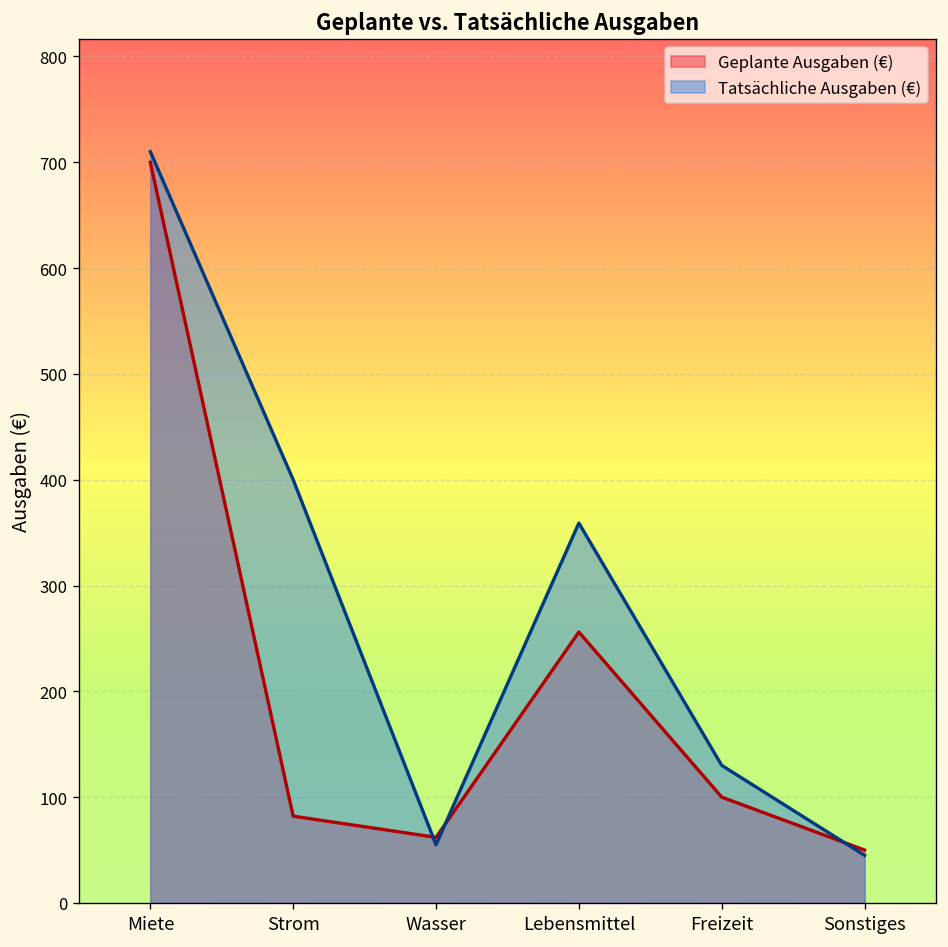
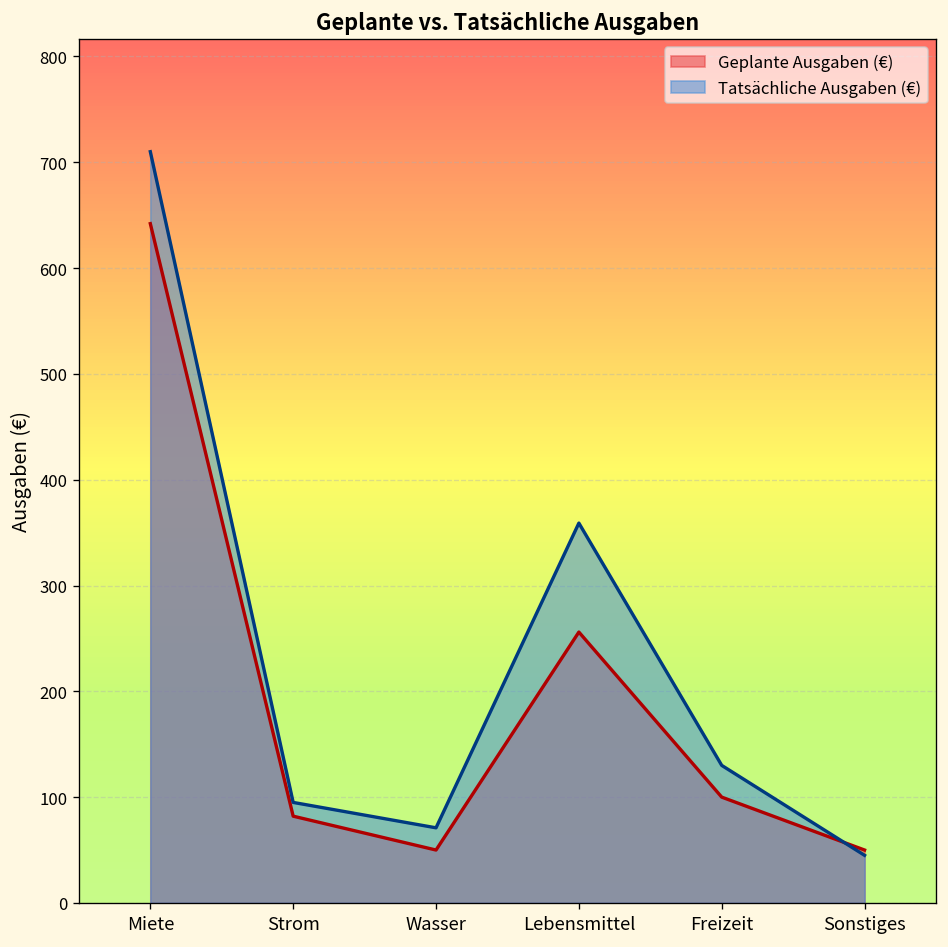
Geplante Ausgaben (€), Miete: 700 -> 640
Tatsächliche Ausgaben (€), Strom: 400 -> 100
Geplante Ausgaben (€), Wasser: 60 -> 50
Tatsächliche Ausgaben (€), Wasser: 60 -> 70
